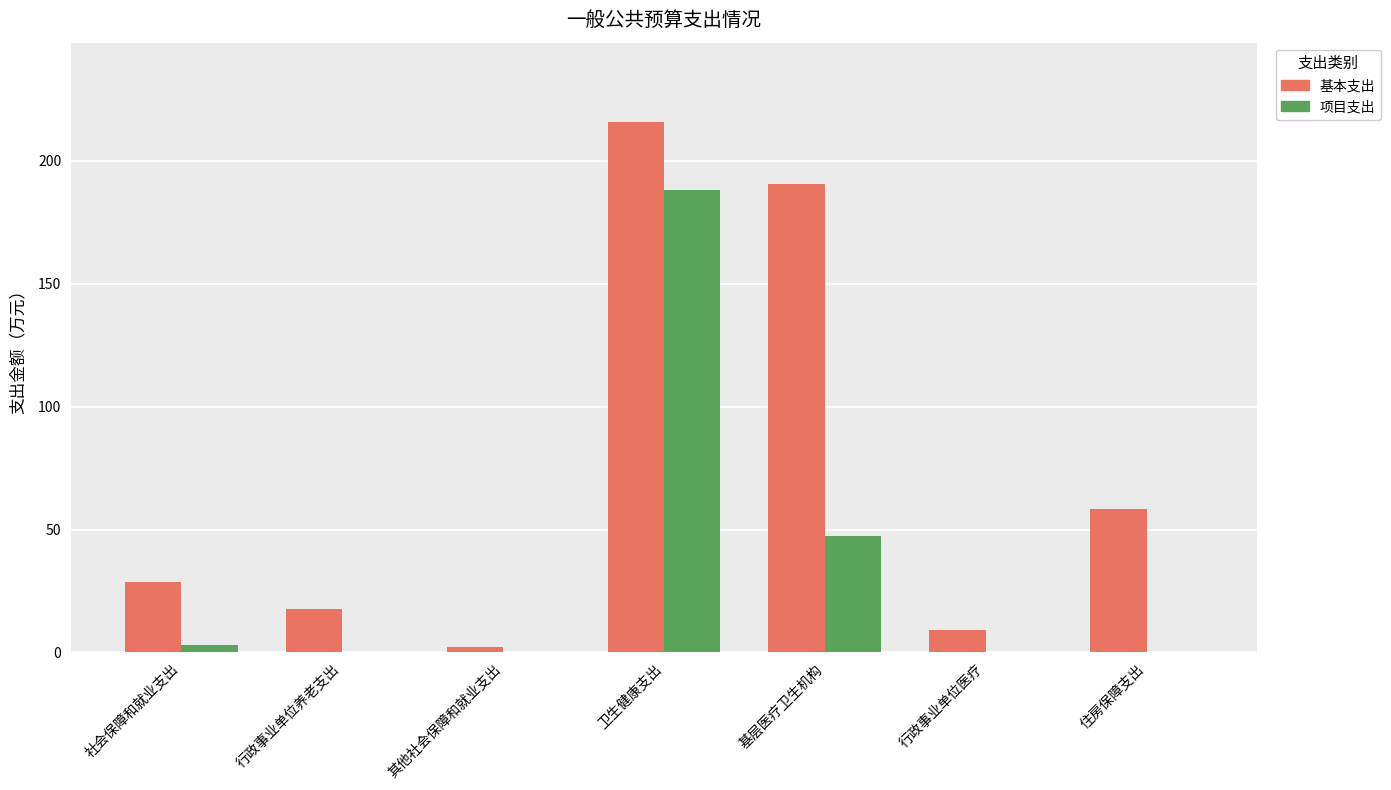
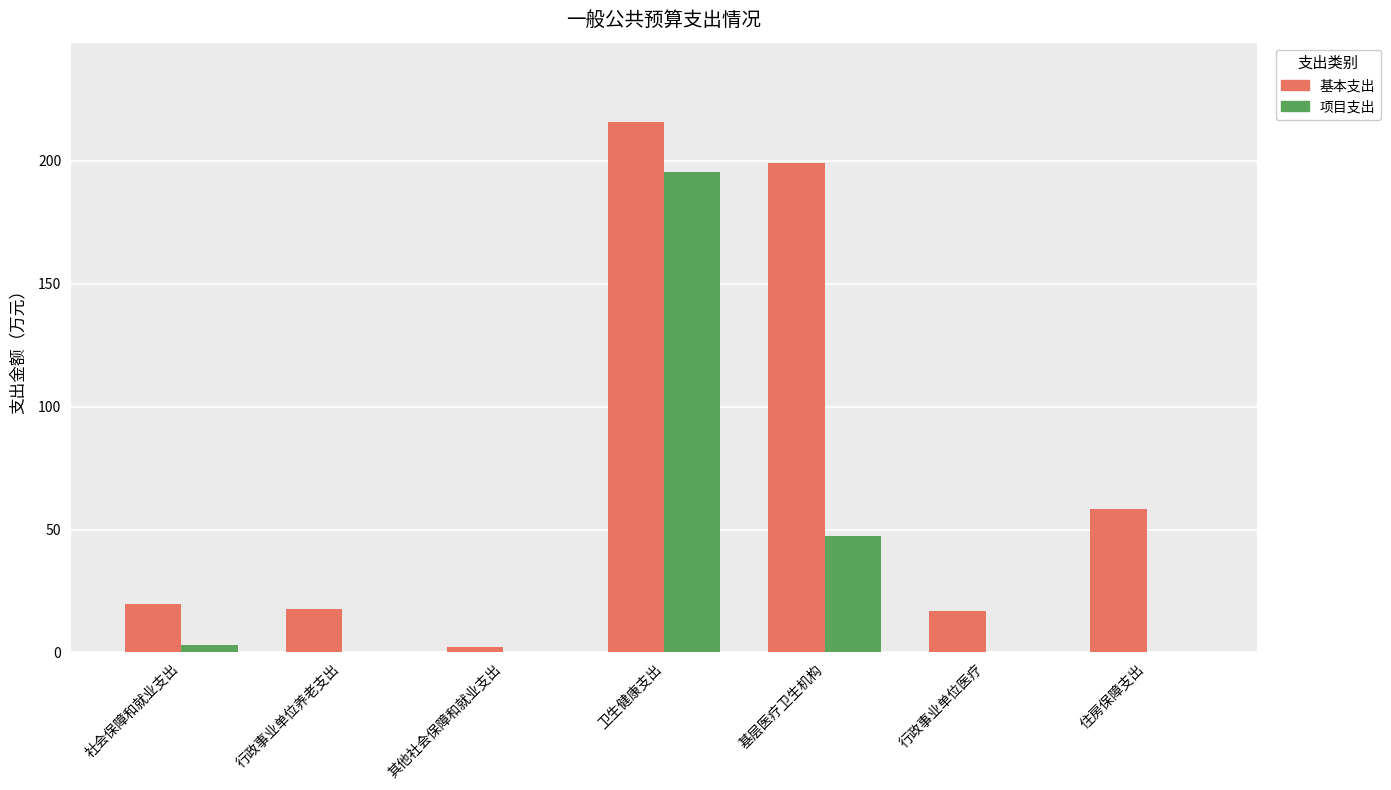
基本支出, 社会保障和就业支出: 29 -> 20
项目支出, 卫生健康支出: 188 -> 196
基本支出, 基层医疗卫生机构: 190 -> 199
基本支出, 行政事业单位医疗: 9 -> 17
